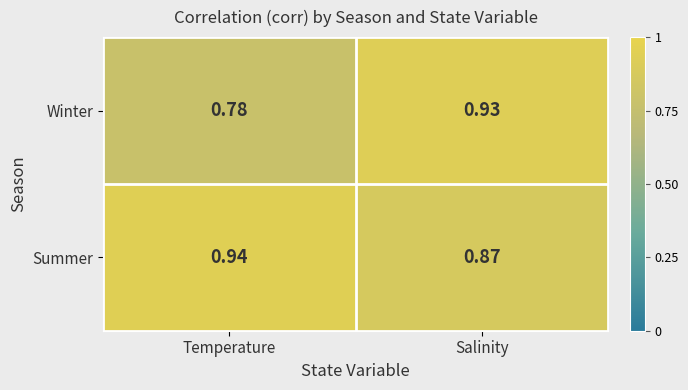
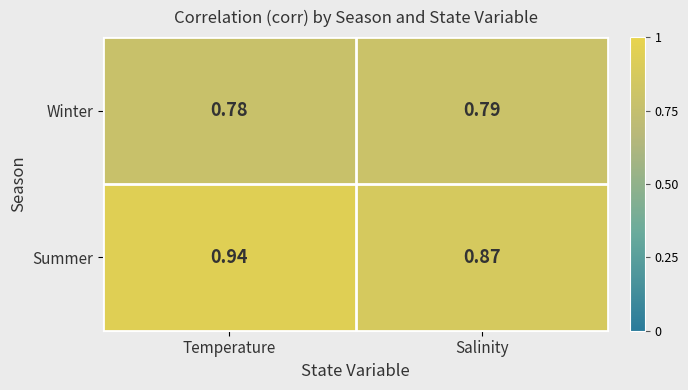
Winter, Salinity: 0.93 -> 0.79
